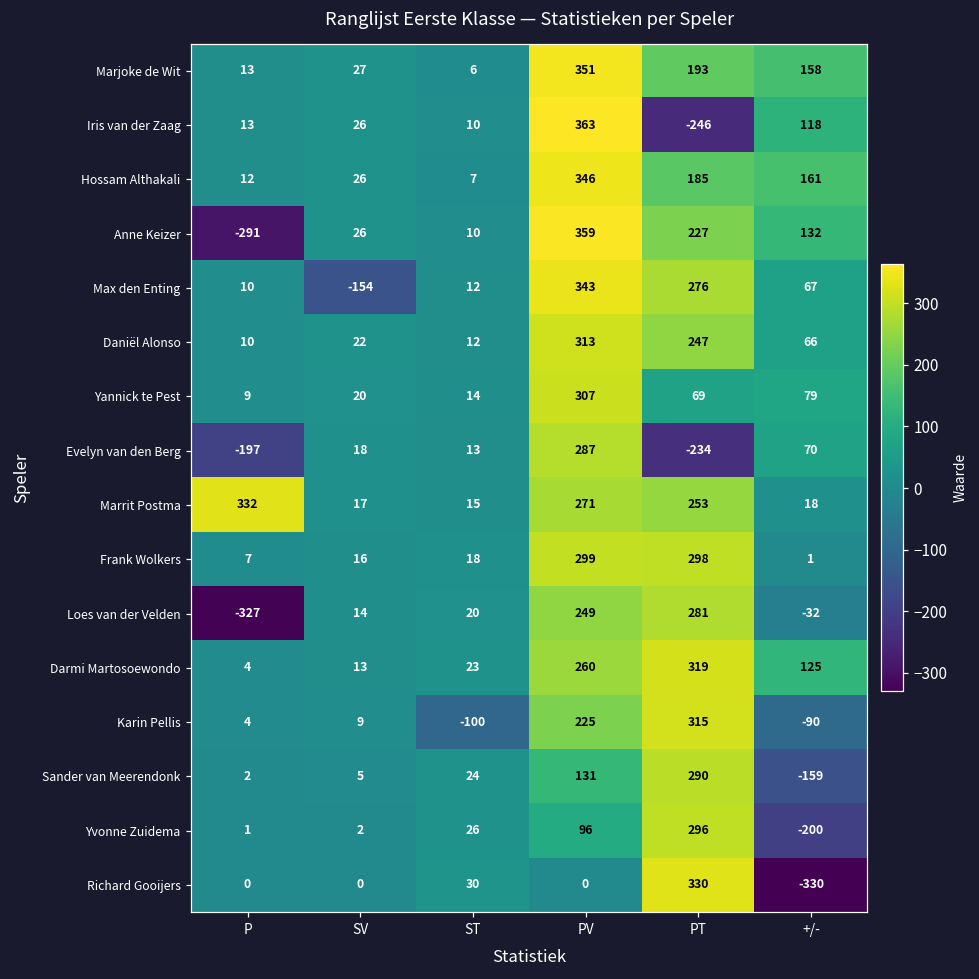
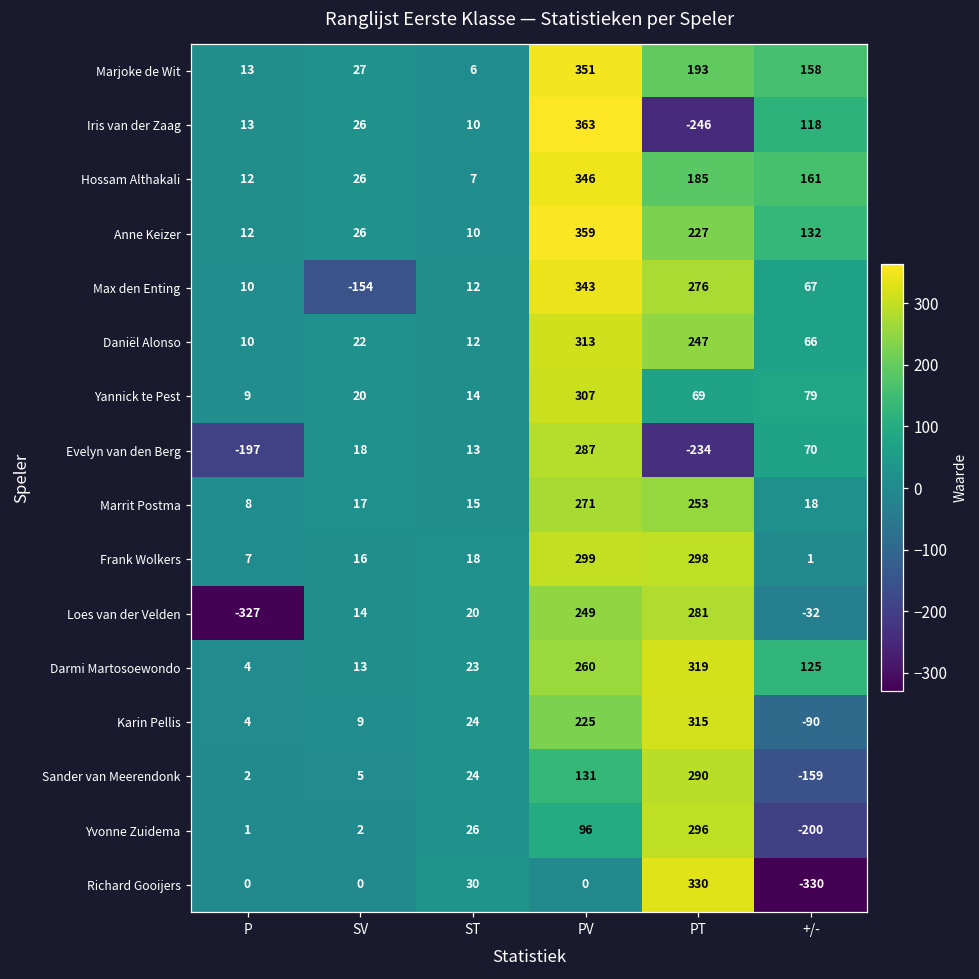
Anne Keizer, P: -291 -> 12
Marrit Postma, P: 332 -> 8
Karin Pellis, ST: -100 -> 24
